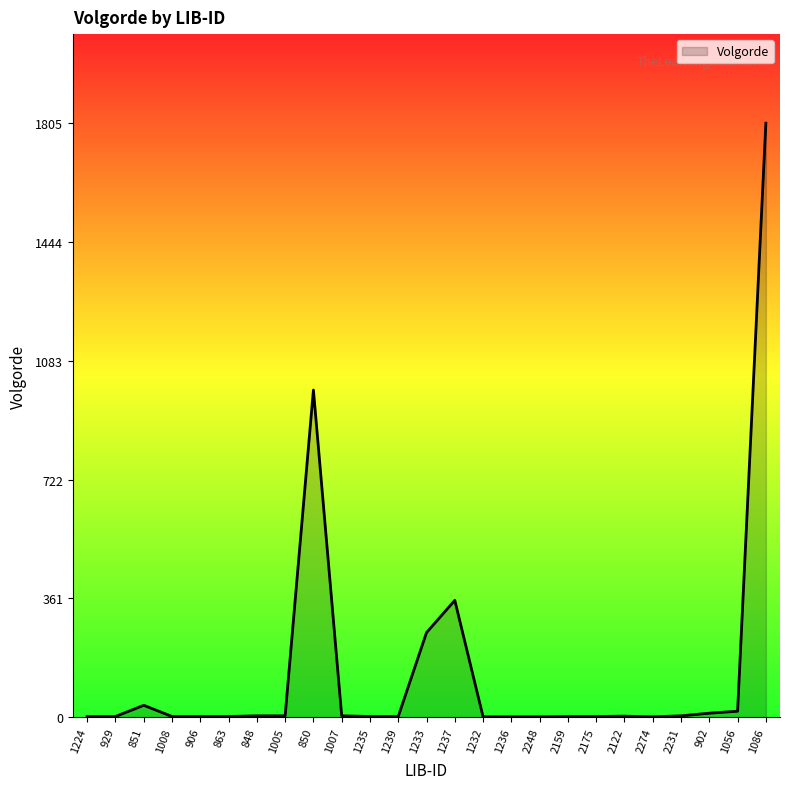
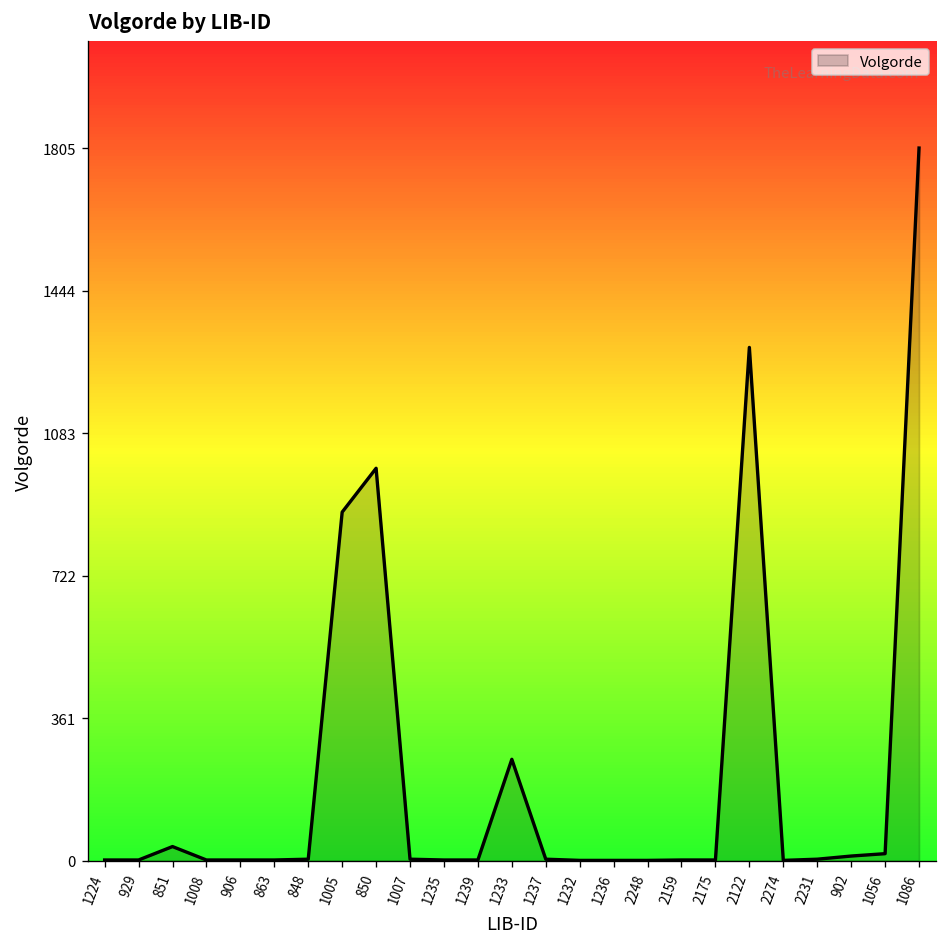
1005: 0 -> 880
1237: 360 -> 0
2122: 0 -> 1300
